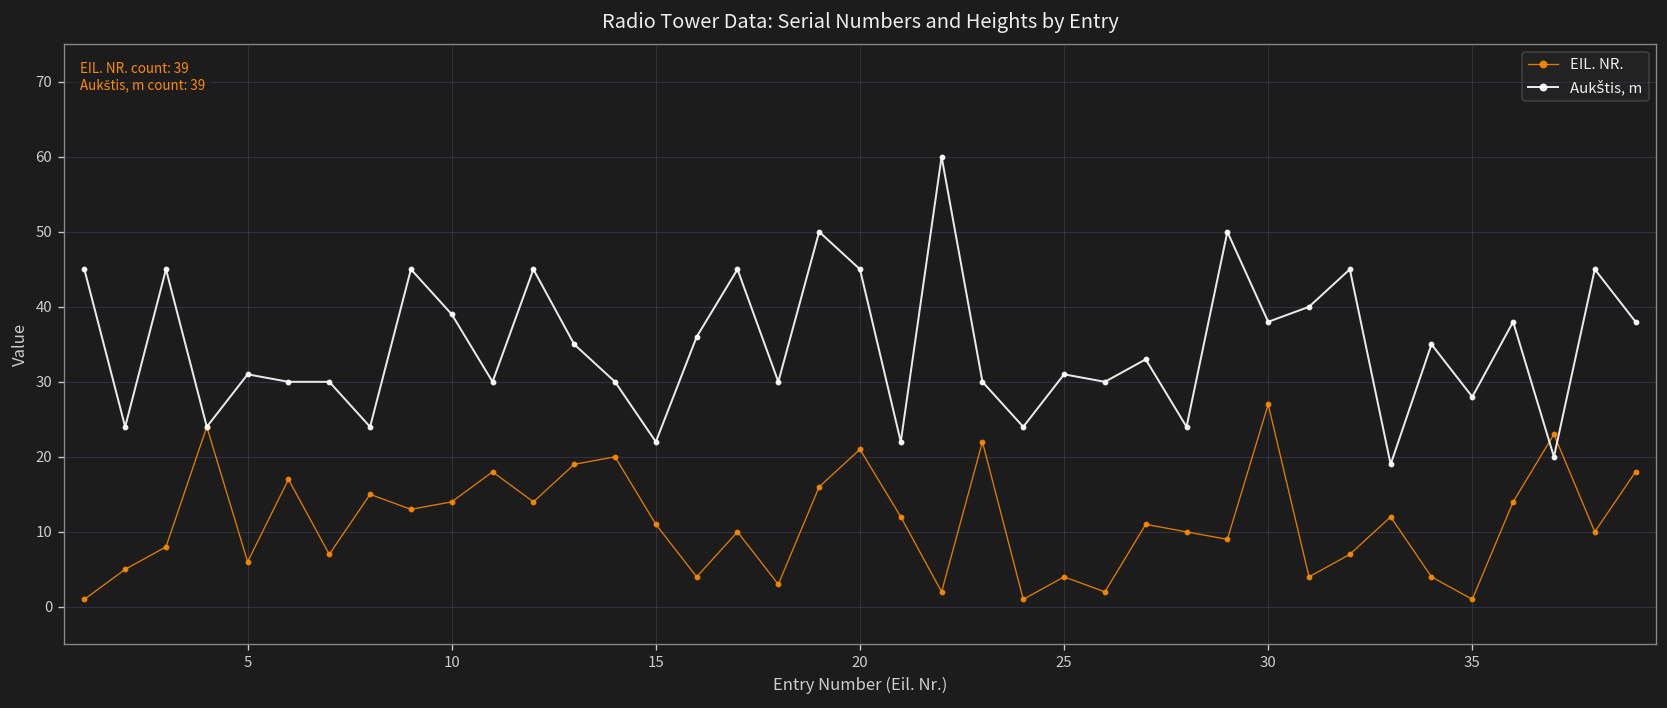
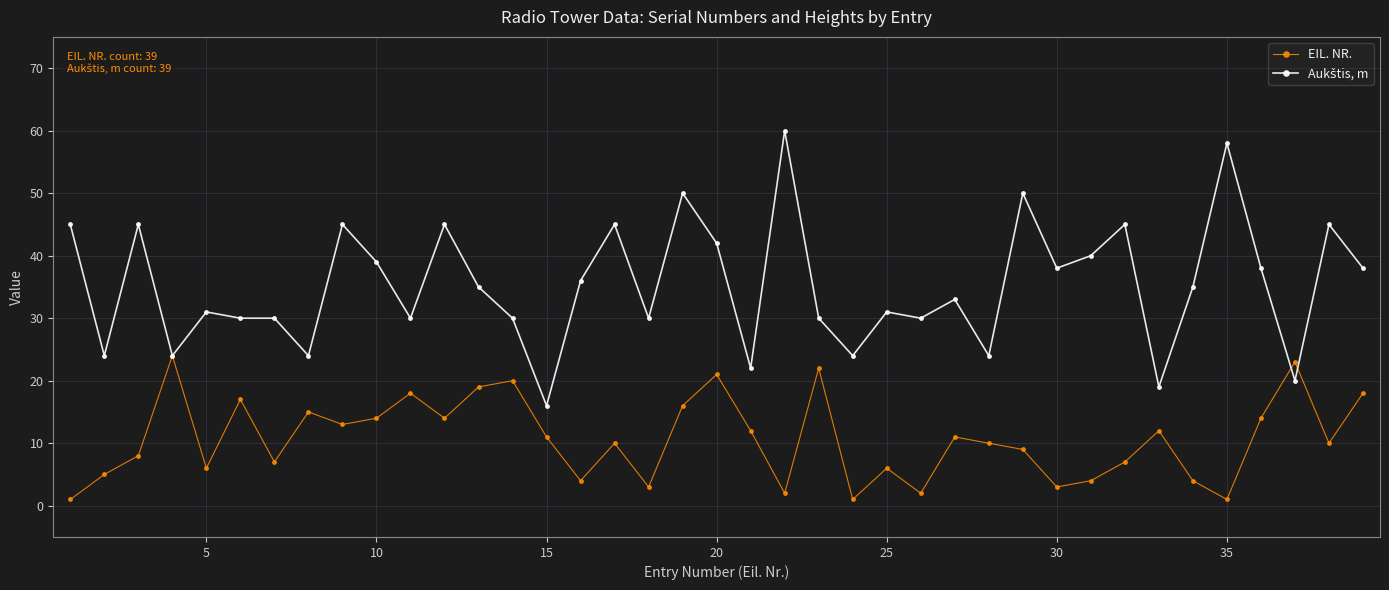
Aukštis, m, 15: 22 -> 16
Aukštis, m, 20: 45 -> 42
EIL. NR., 25: 4 -> 6
EIL. NR., 30: 27 -> 3
Aukštis, m, 35: 28 -> 58
